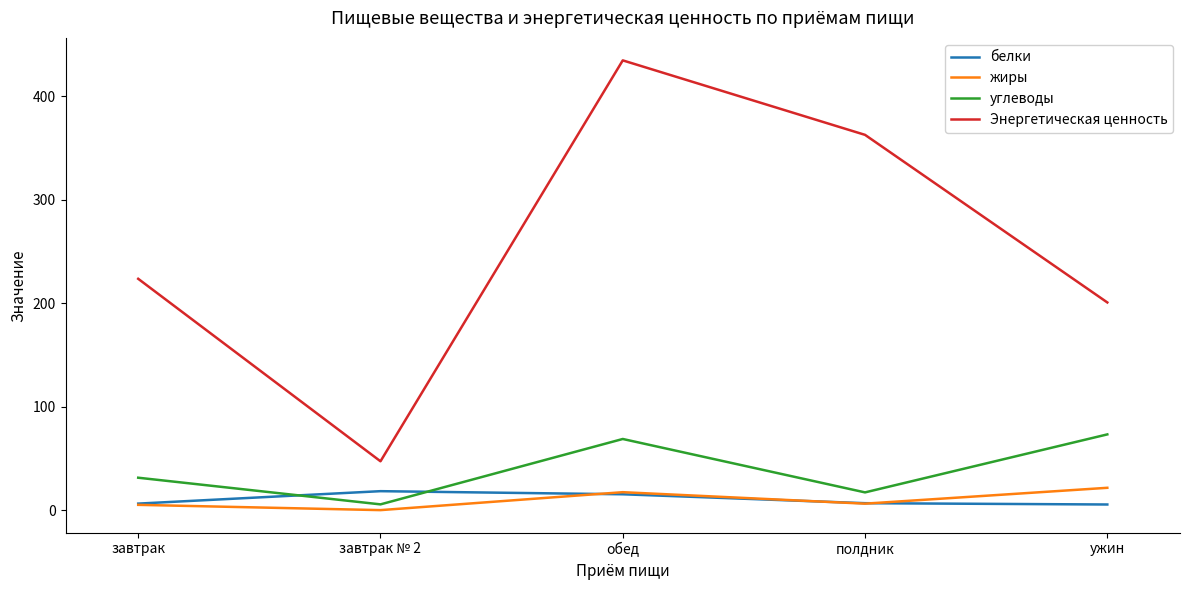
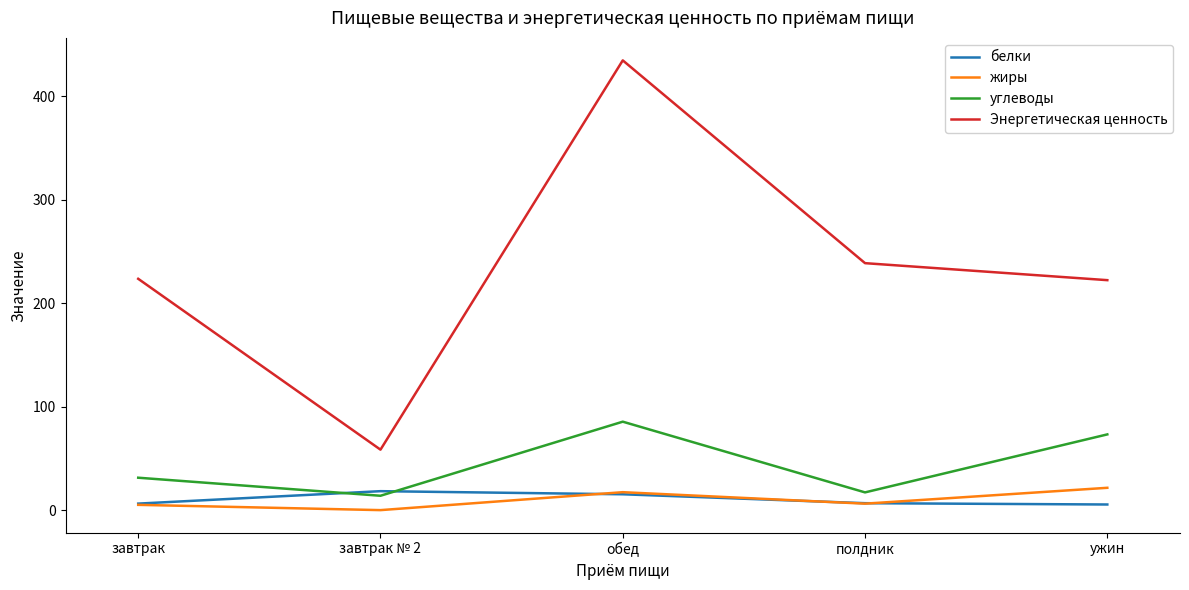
углеводы, завтрак № 2: 6 -> 14
Энергетическая ценность, завтрак № 2: 47 -> 58
углеводы, обед: 69 -> 85
Энергетическая ценность, полдник: 363 -> 239
Энергетическая ценность, ужин: 201 -> 222
